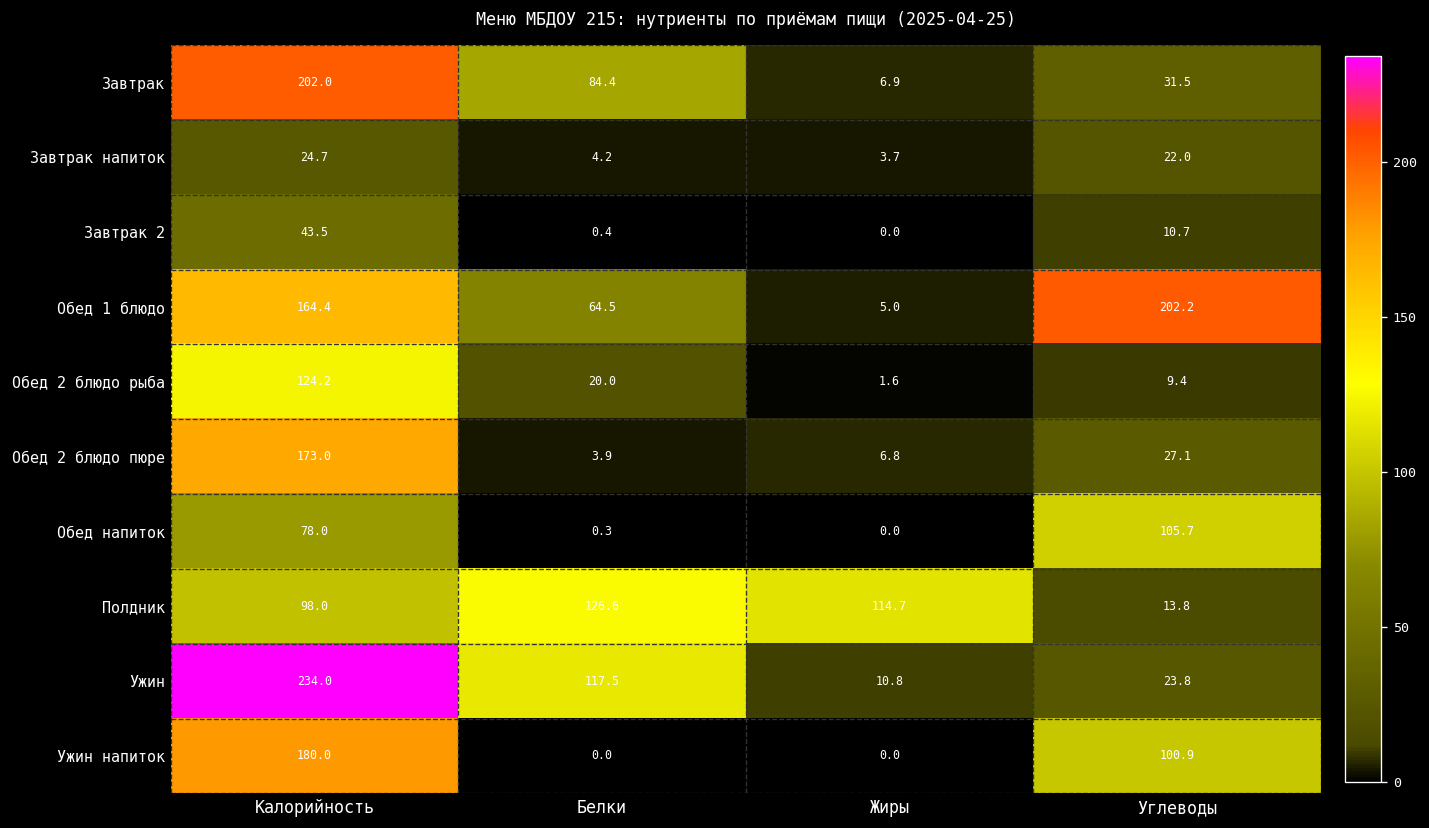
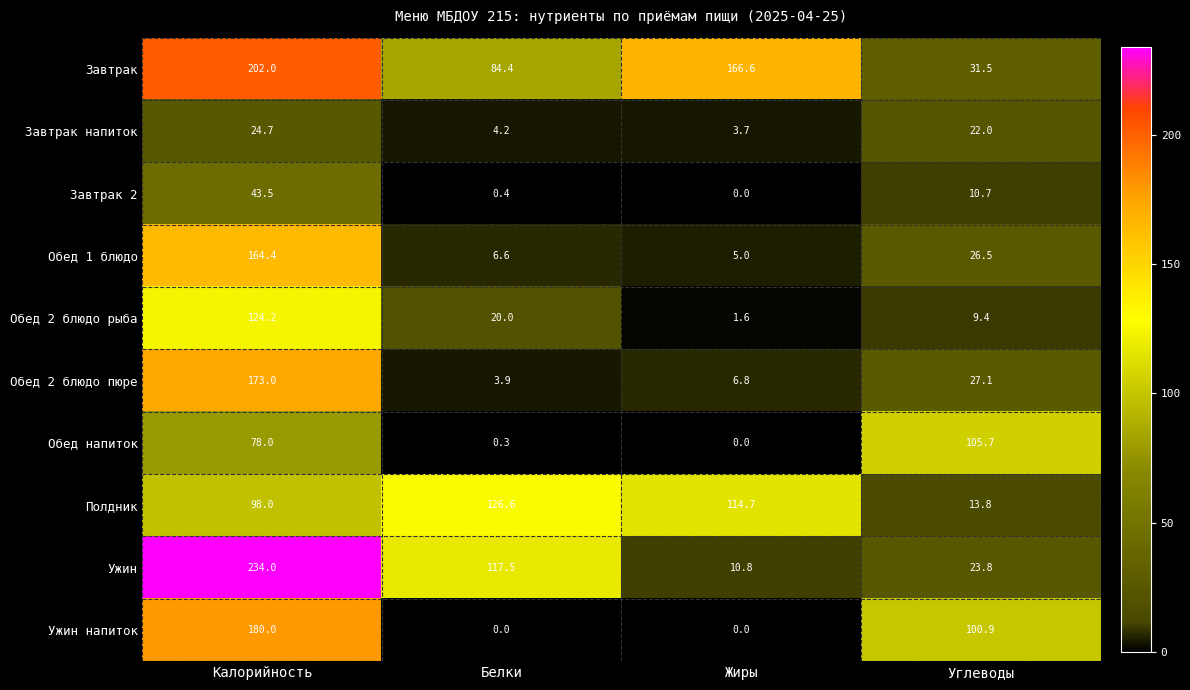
Завтрак, Жиры: 6.9 -> 166.6
Обед 1 блюдо, Белки: 64.5 -> 6.6
Обед 1 блюдо, Углеводы: 202.2 -> 26.5
